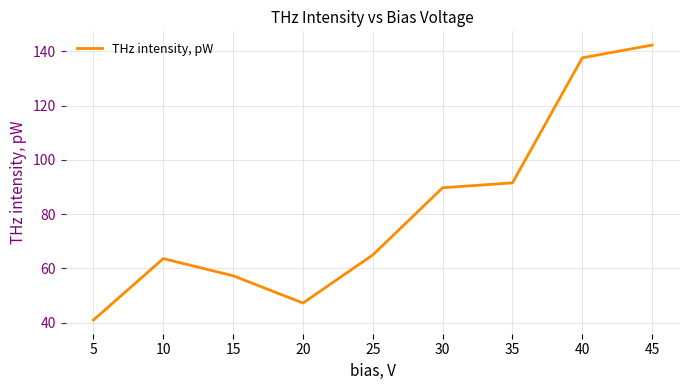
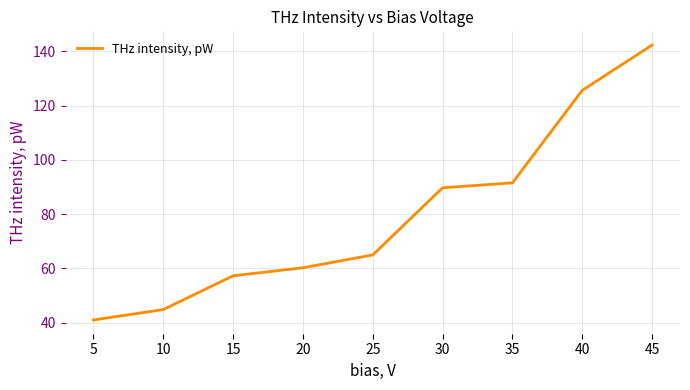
10: 64 -> 45
20: 47 -> 60
40: 138 -> 126
